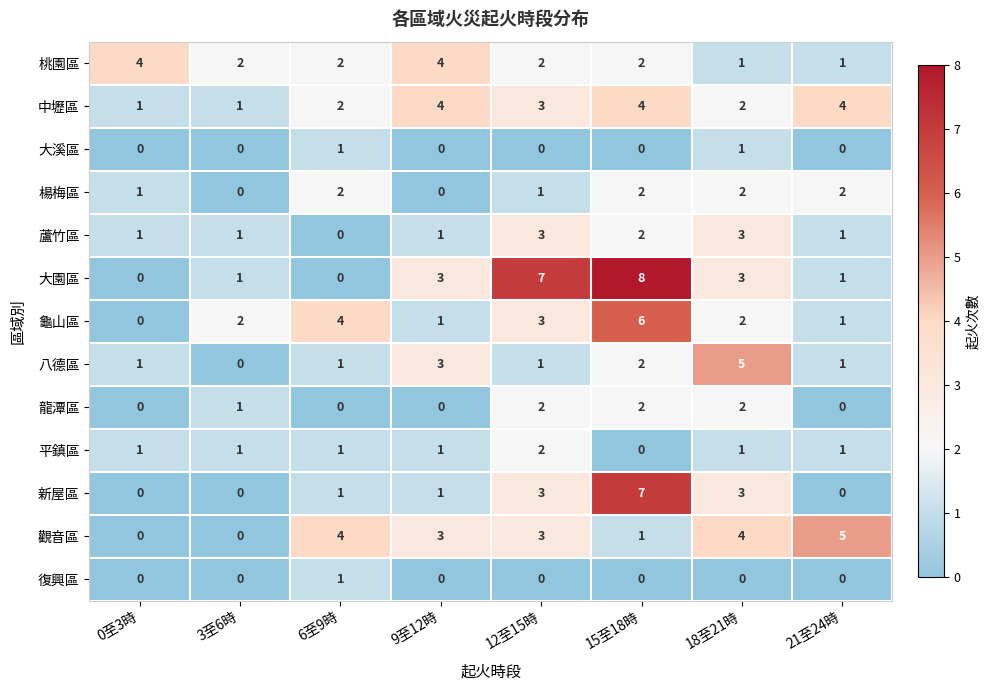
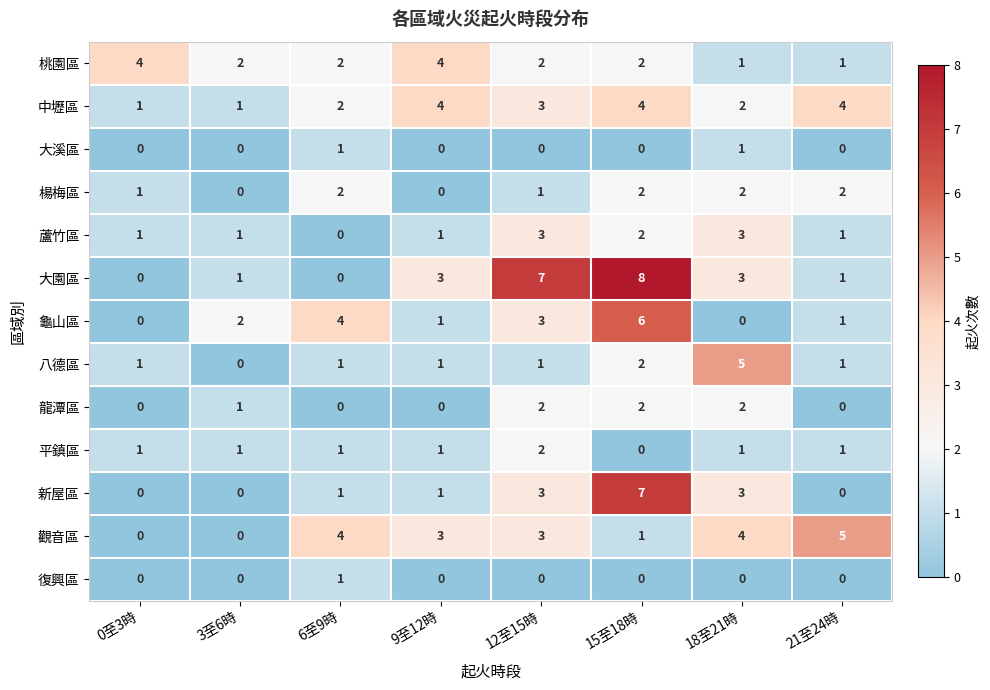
龜山區, 18至21時: 2 -> 0
八德區, 9至12時: 3 -> 1
